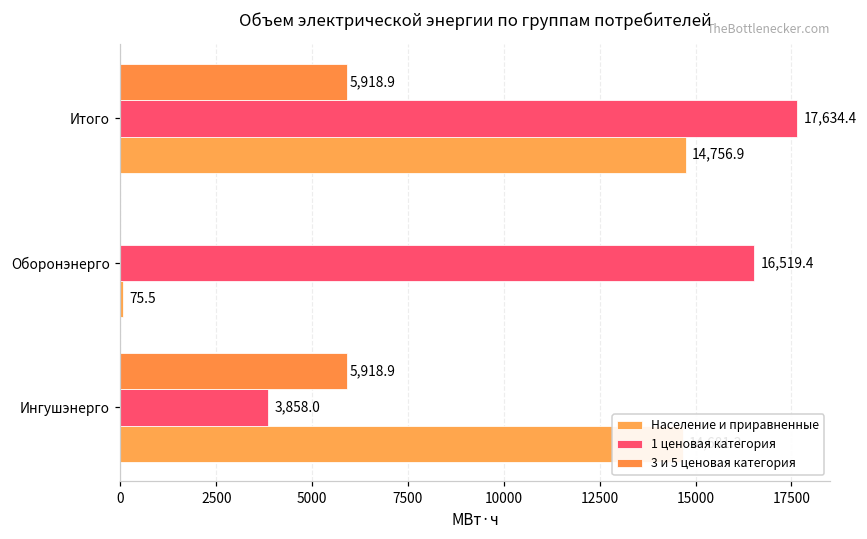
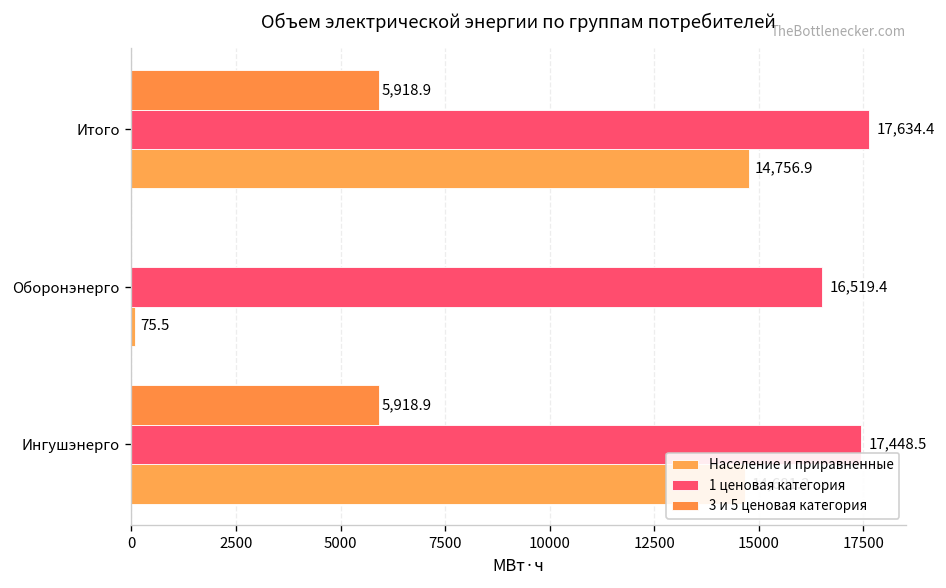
1 ценовая категория, Ингушэнерго: 3,858.0 -> 17,448.5
